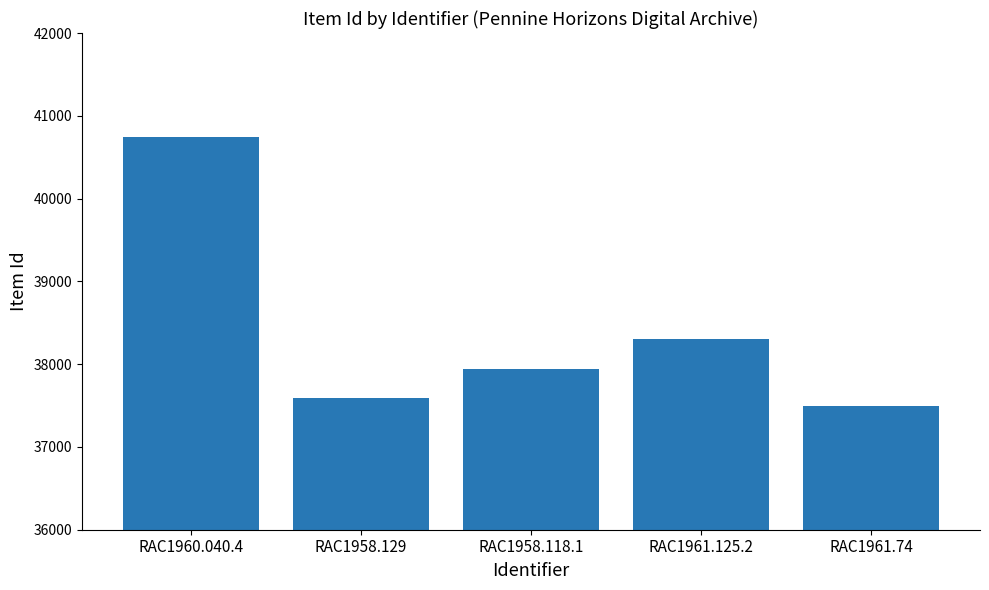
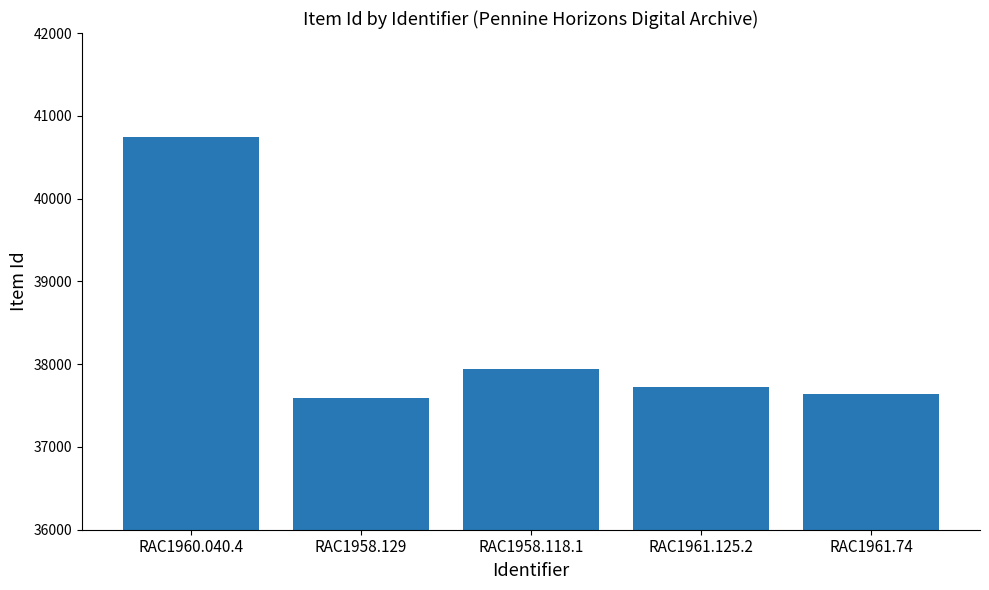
RAC1961.125.2: 38300 -> 37700
RAC1961.74: 37500 -> 37600
